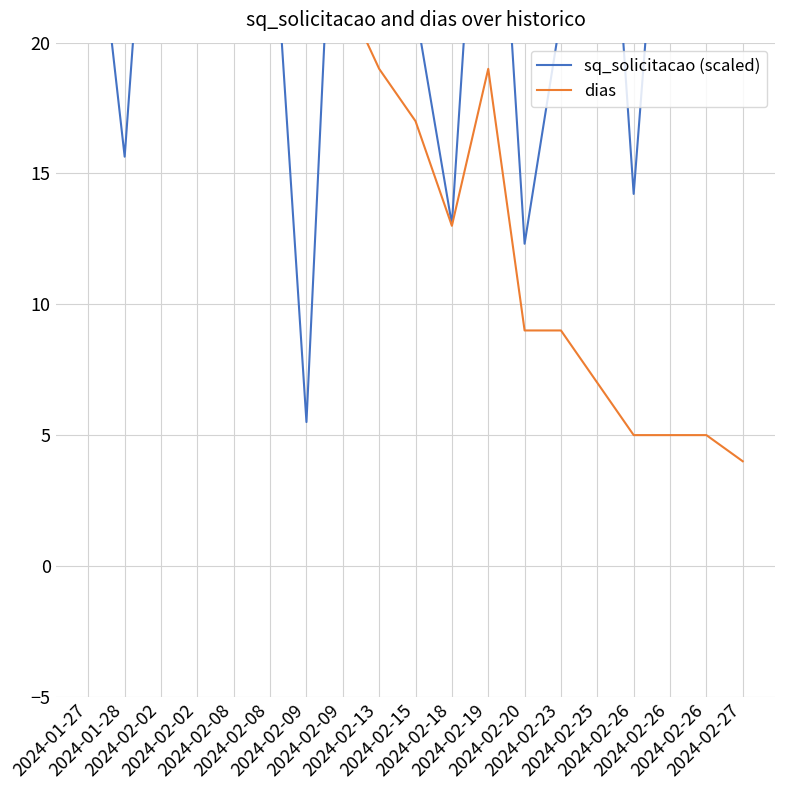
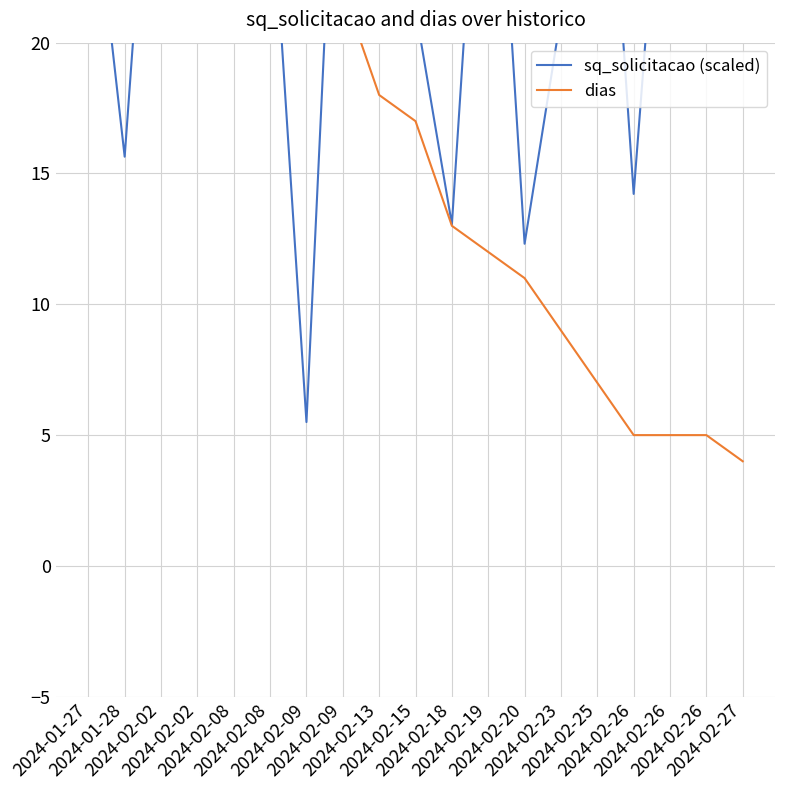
dias, 2024-02-13: 19 -> 18
dias, 2024-02-19: 19 -> 12
dias, 2024-02-20: 9 -> 11
